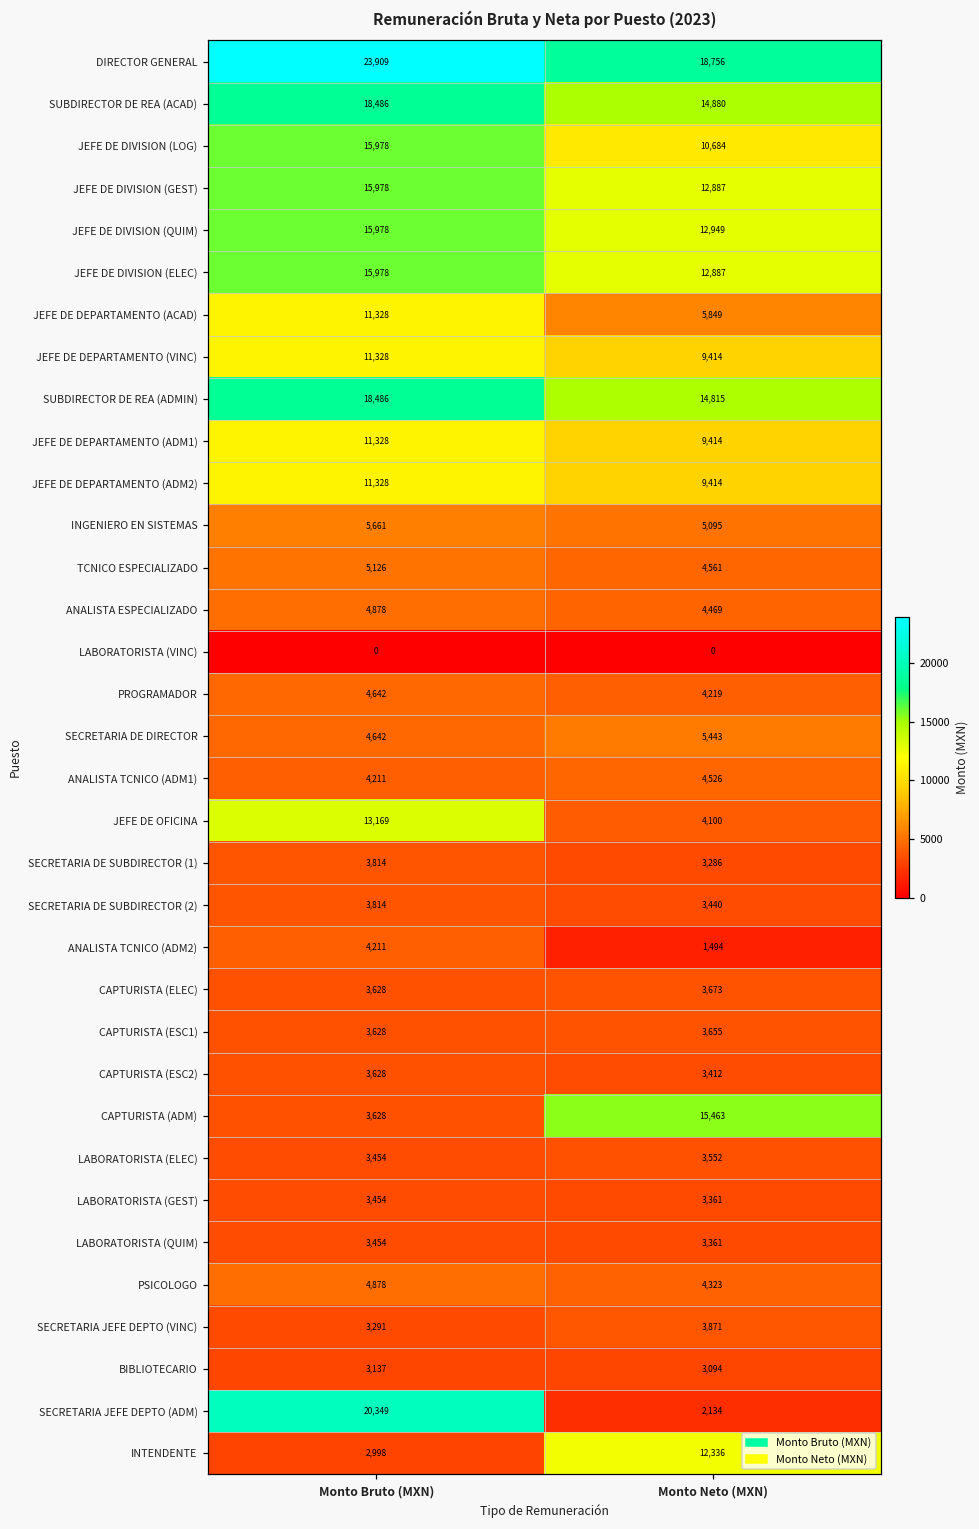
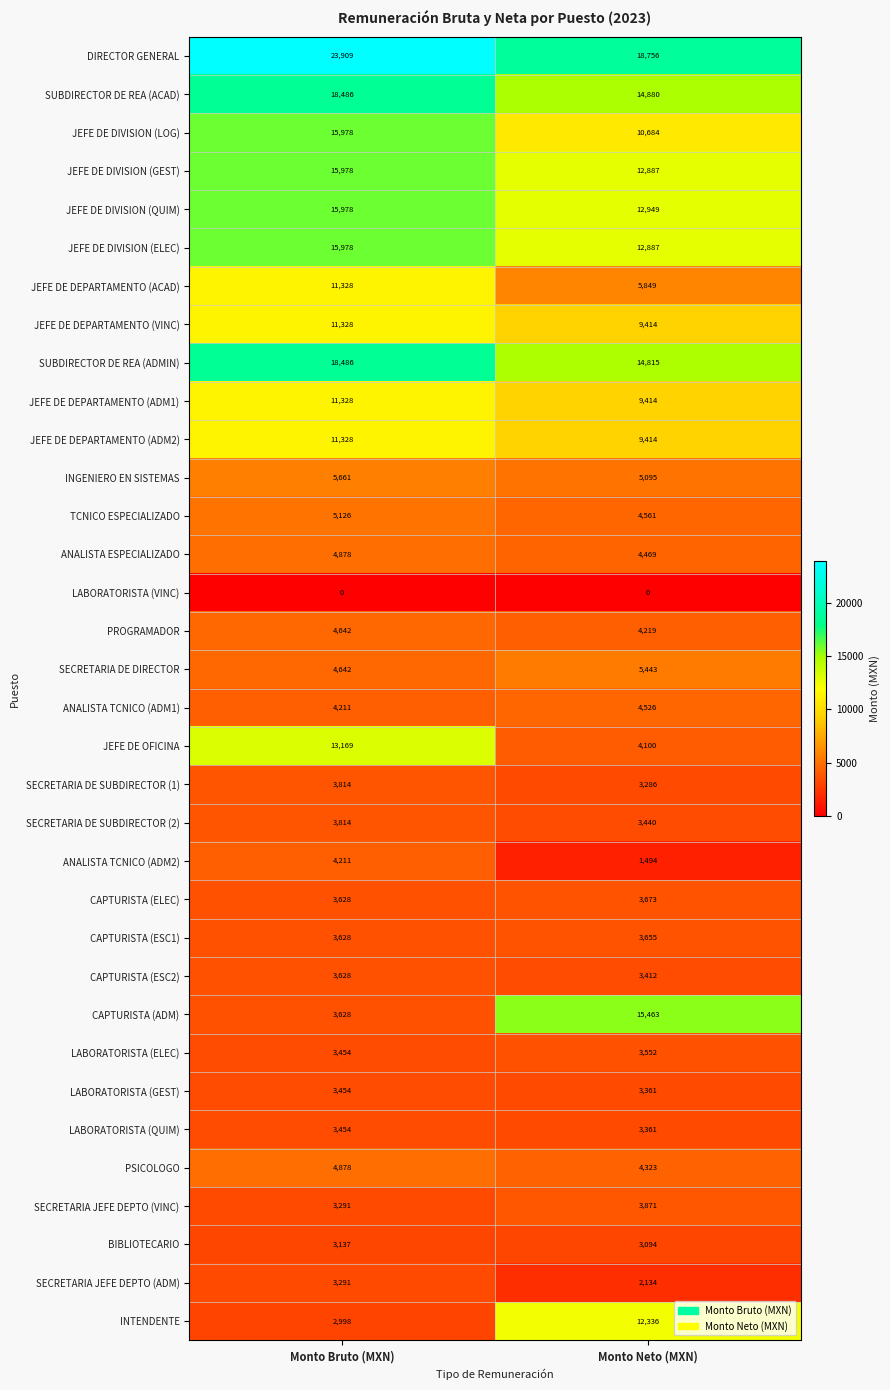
SECRETARIA JEFE DEPTO (ADM), Monto Bruto (MXN): 20,349 -> 3,291
